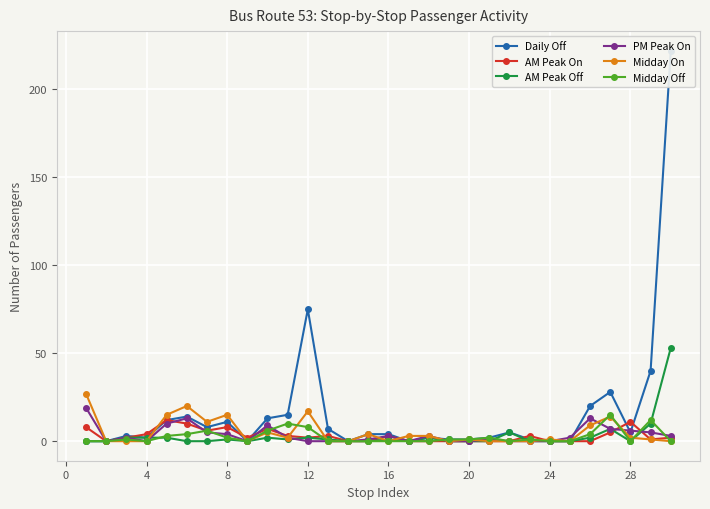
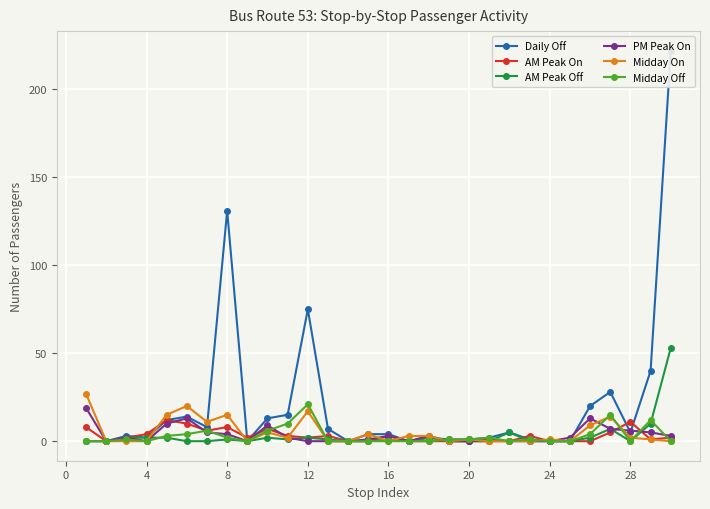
Daily Off, 8: 11 -> 131
Midday Off, 12: 8 -> 21
